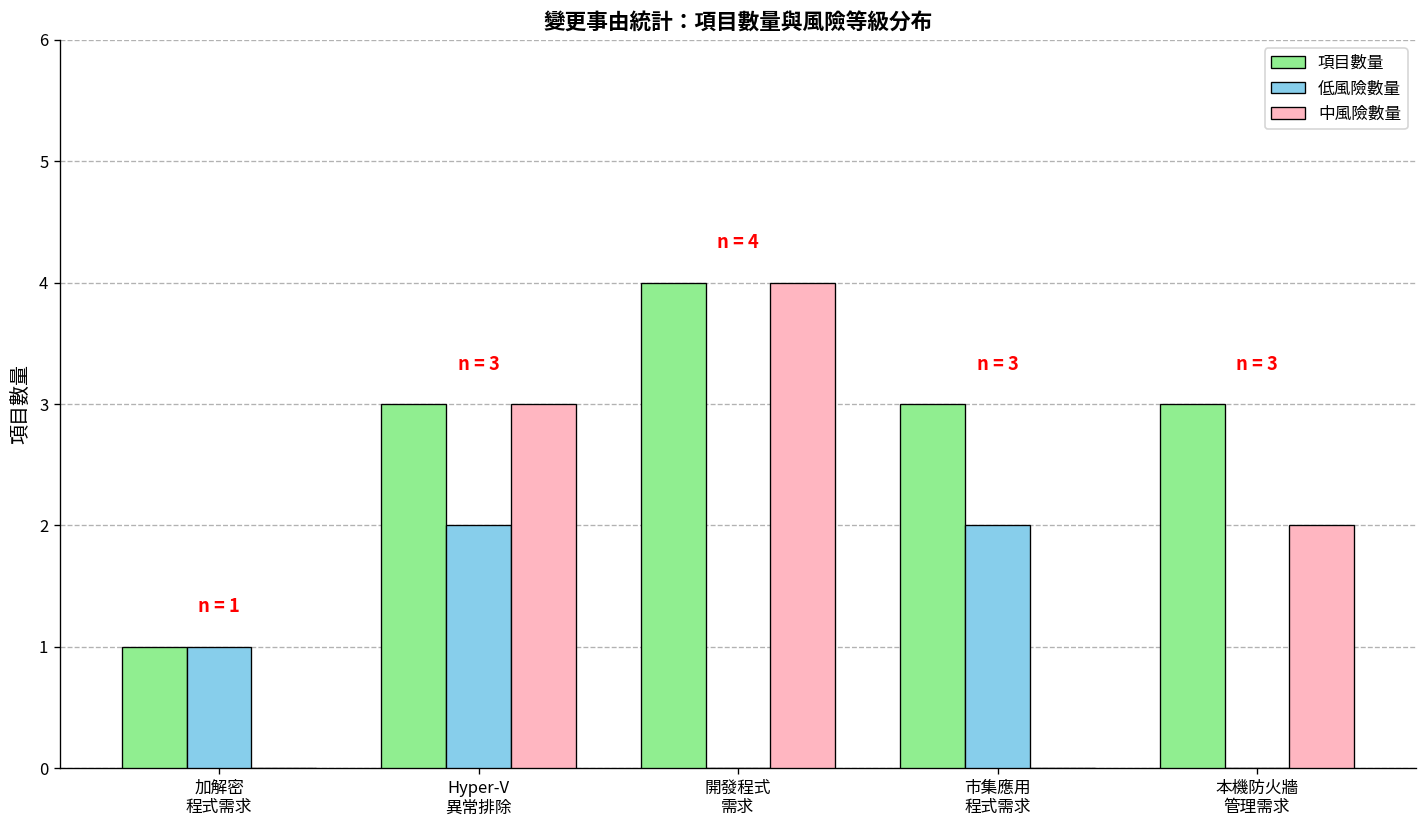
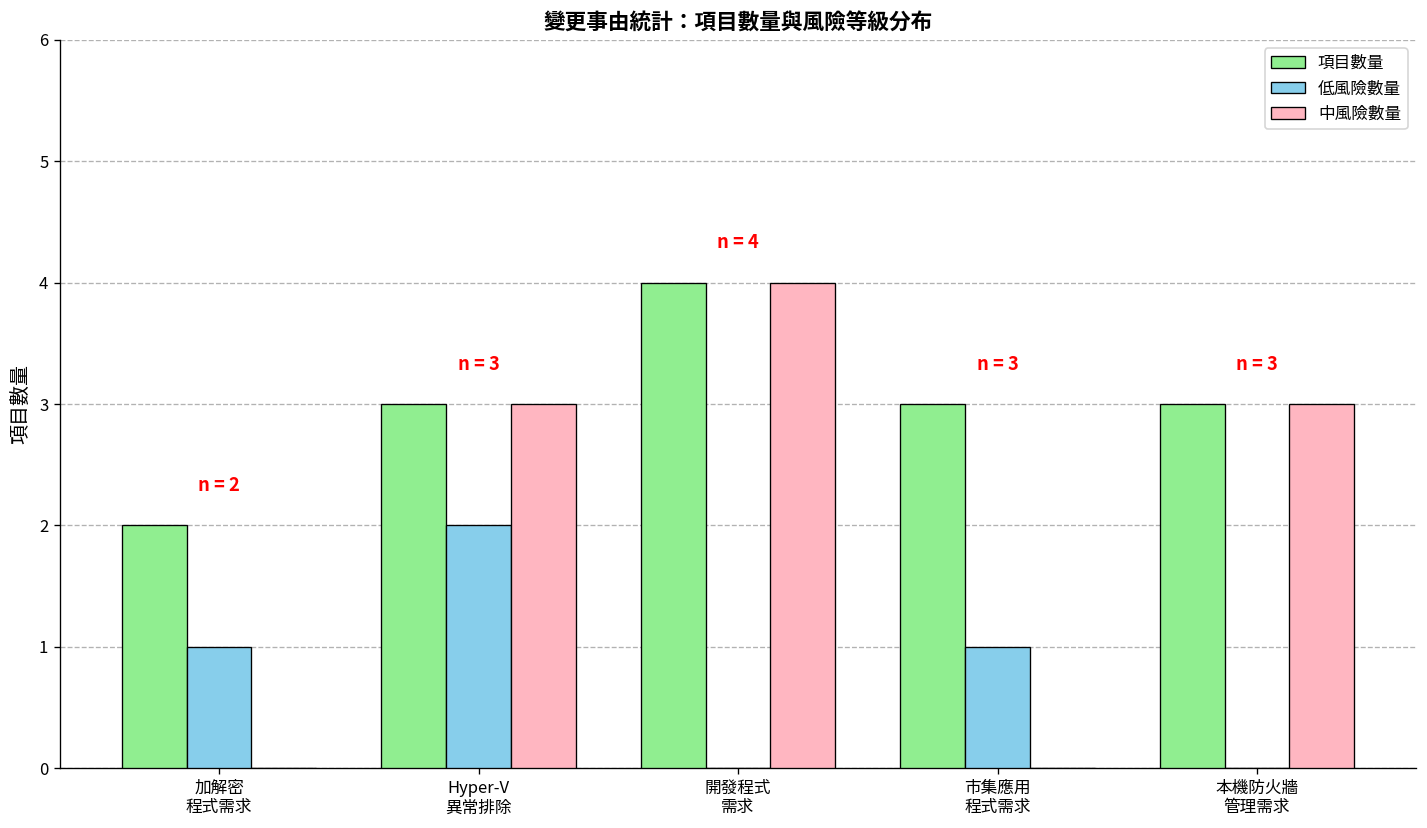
項目數量, 加解密 程式需求: 1 -> 2
低風險數量, 市集應用 程式需求: 2 -> 1
中風險數量, 本機防火牆 管理需求: 2 -> 3
